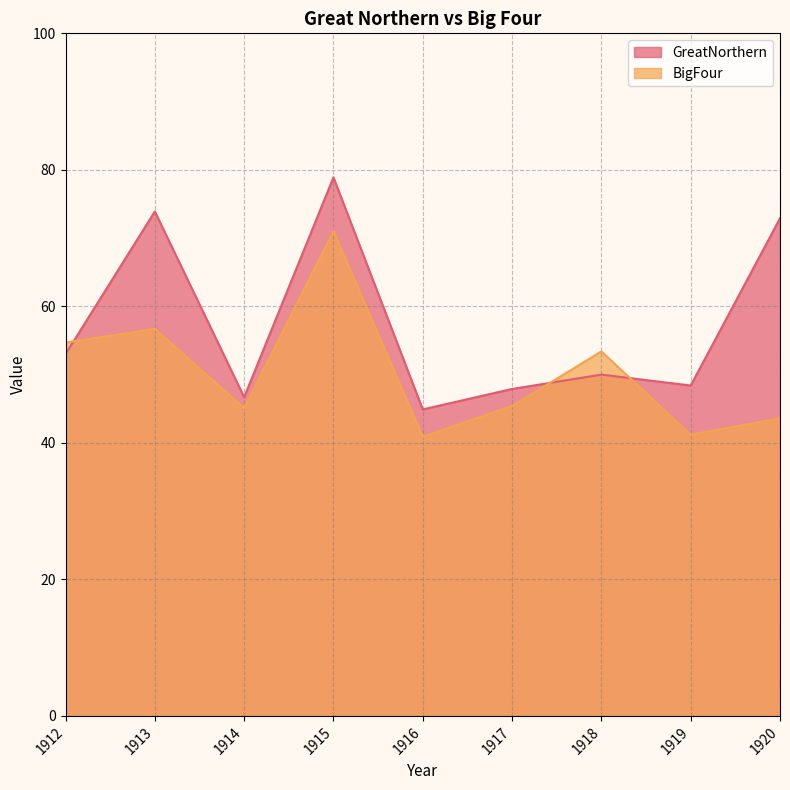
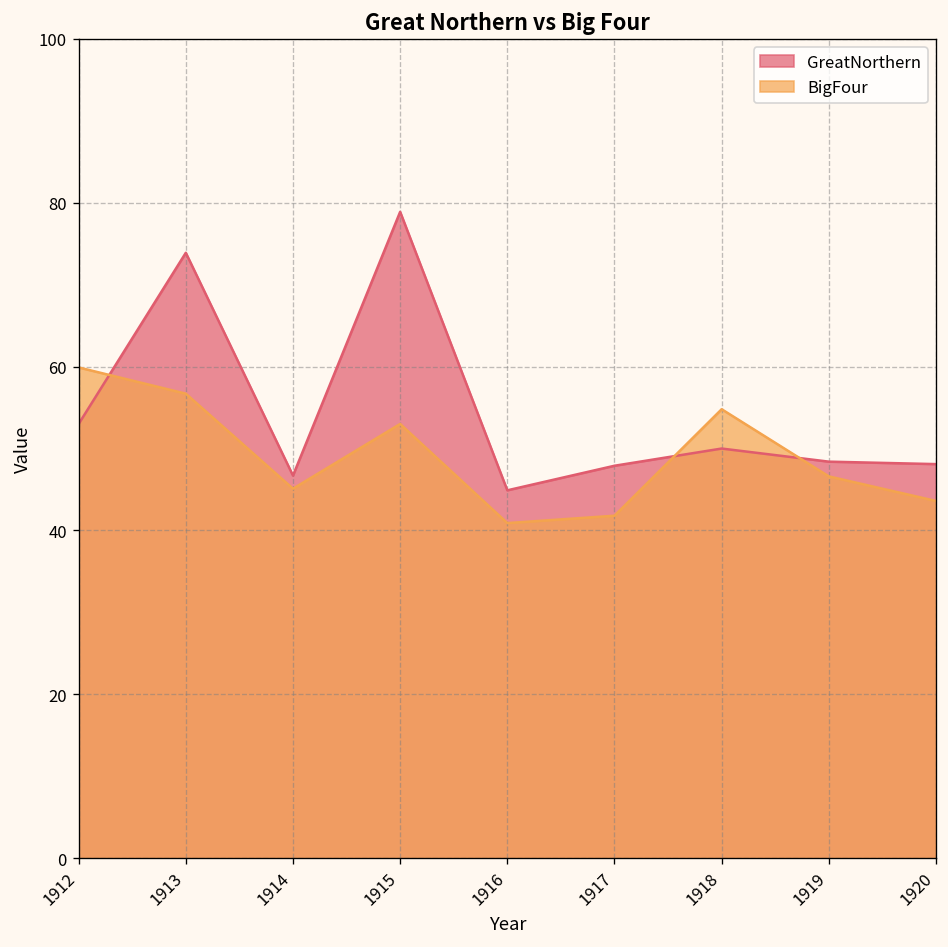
BigFour, 1912: 55 -> 60
BigFour, 1915: 71 -> 53
BigFour, 1917: 45 -> 42
BigFour, 1918: 53 -> 55
BigFour, 1919: 41 -> 47
GreatNorthern, 1920: 73 -> 48
